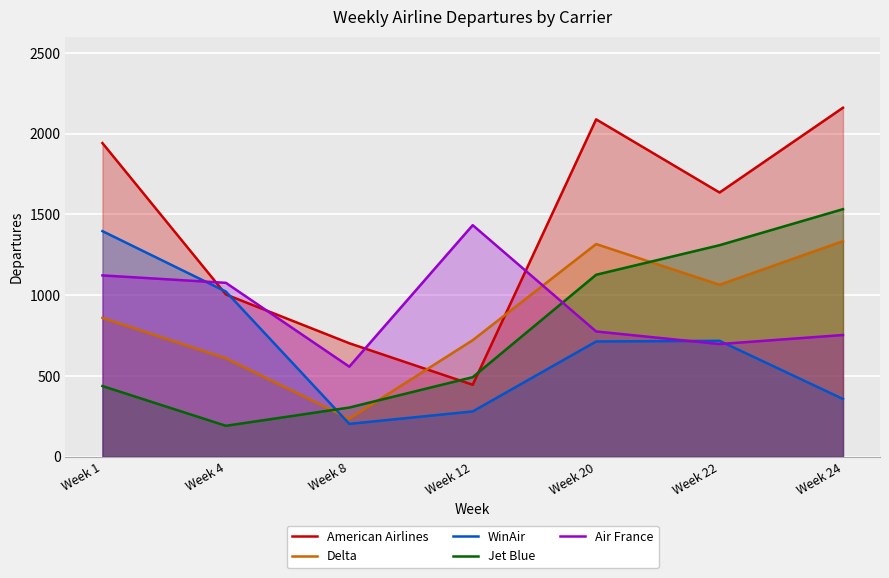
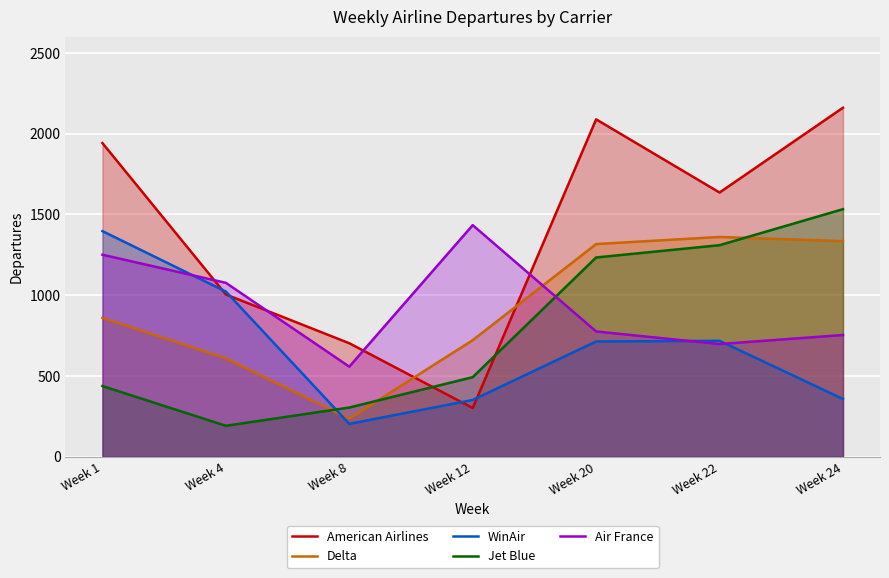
Air France, Week 1: 1120 -> 1250
American Airlines, Week 12: 450 -> 300
WinAir, Week 12: 280 -> 350
Jet Blue, Week 20: 1130 -> 1230
Delta, Week 22: 1060 -> 1360
